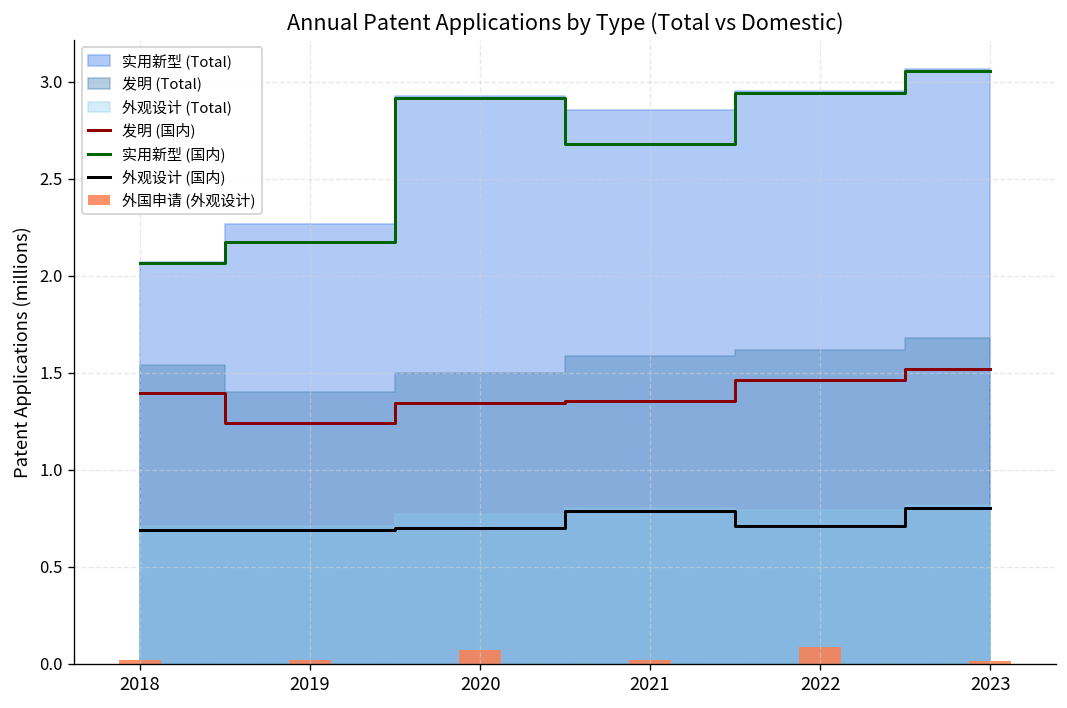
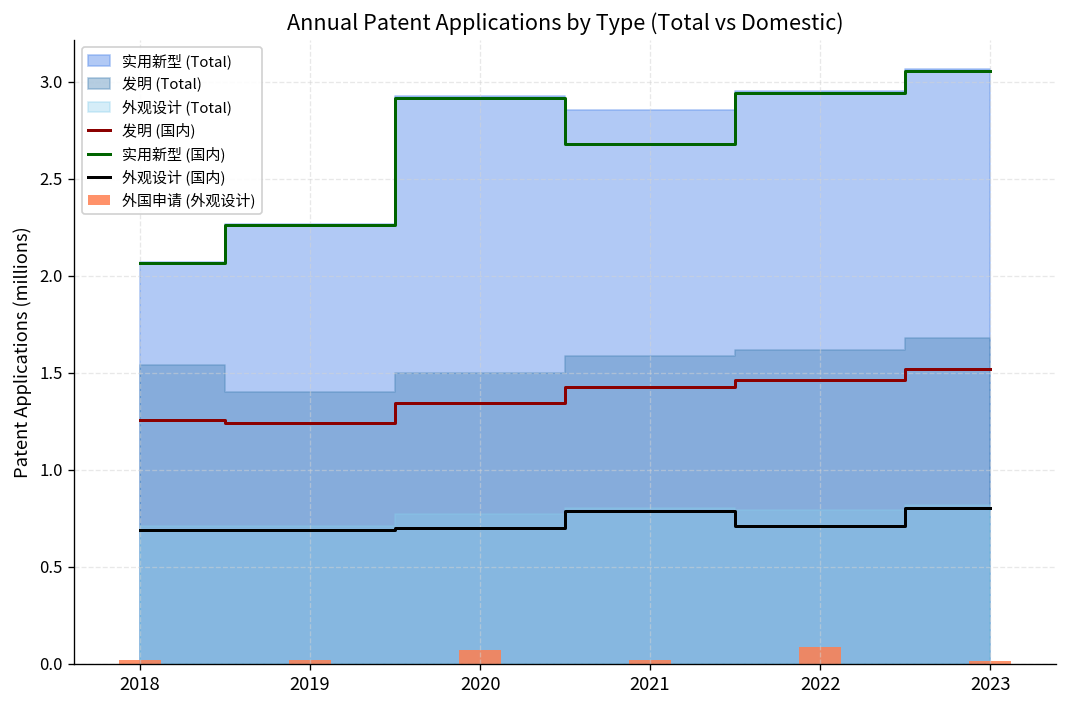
发明 (国内), 2018: 1.39 -> 1.26
实用新型 (国内), 2019: 2.17 -> 2.26
发明 (国内), 2021: 1.35 -> 1.43
